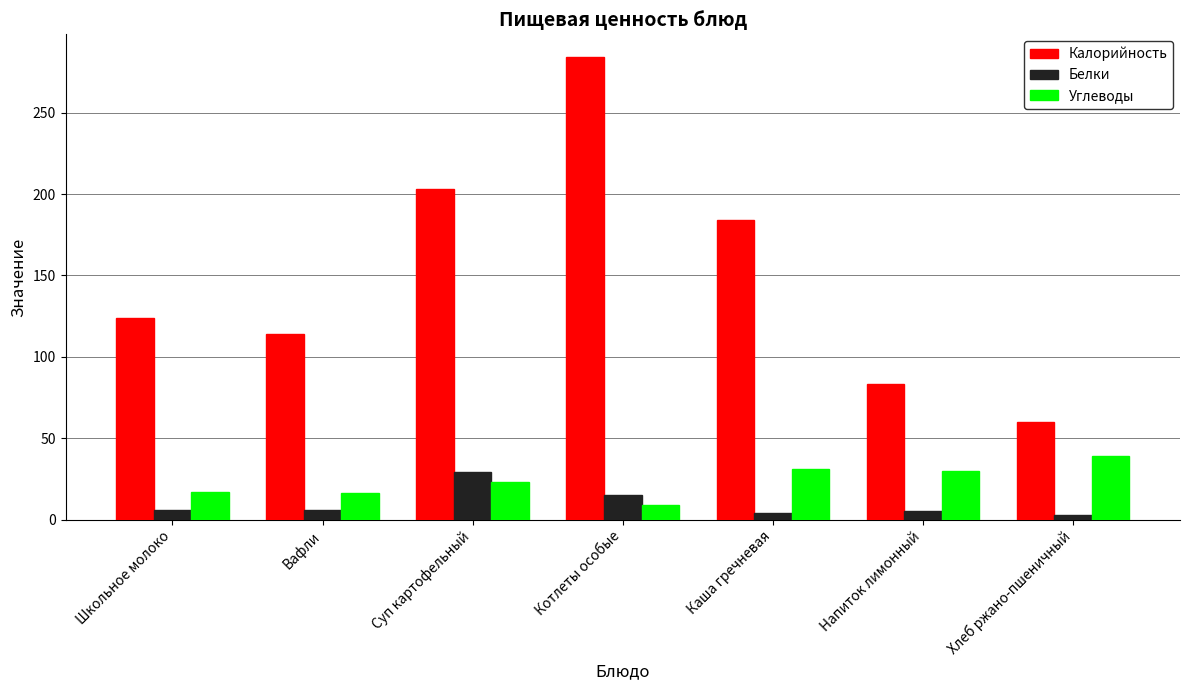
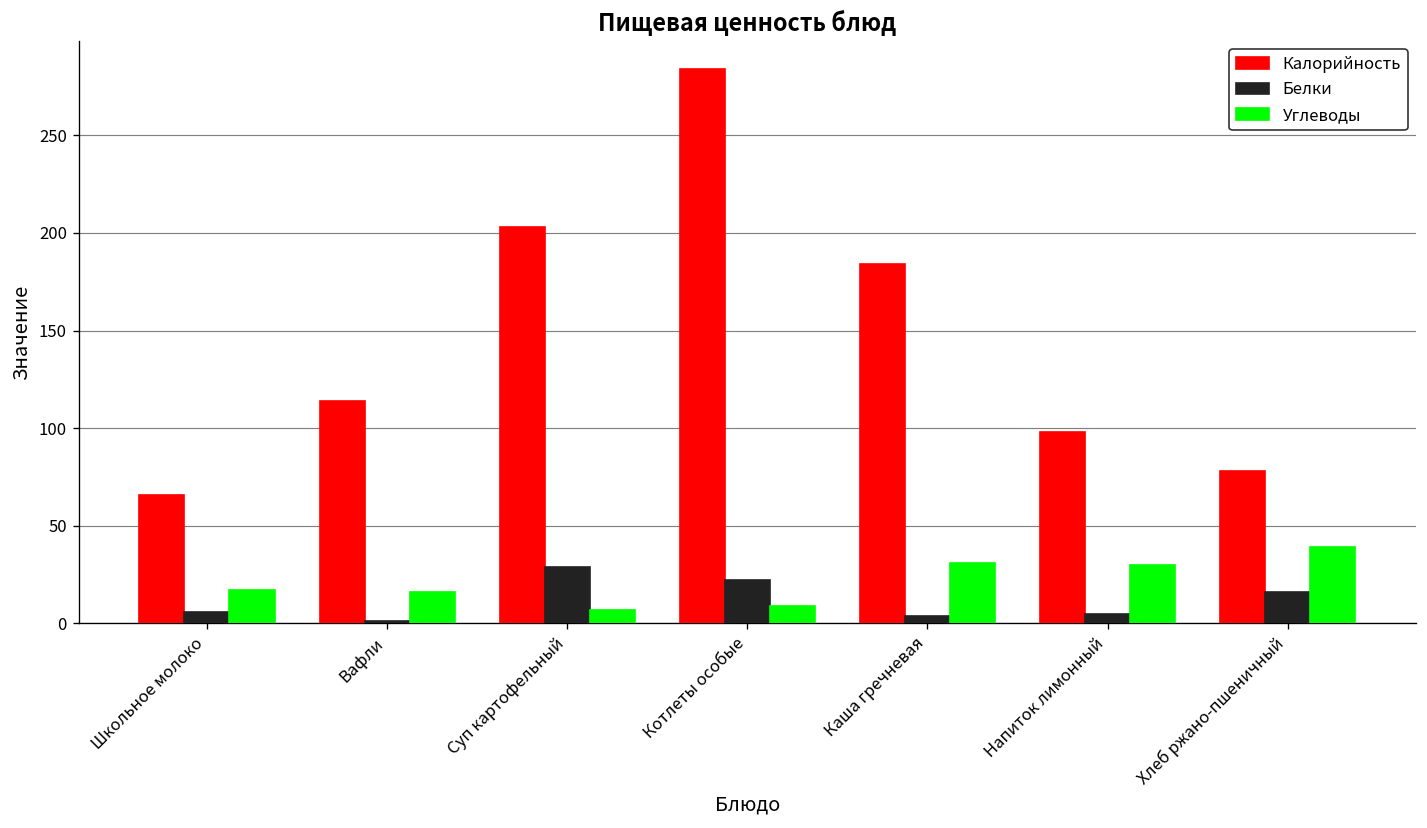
Калорийность, Школьное молоко: 124 -> 66
Белки, Вафли: 6 -> 1
Углеводы, Суп картофельный: 23 -> 7
Белки, Котлеты особые: 15 -> 22
Калорийность, Напиток лимонный: 83 -> 98
Калорийность, Хлеб ржано-пшеничный: 60 -> 78
Белки, Хлеб ржано-пшеничный: 3 -> 16
